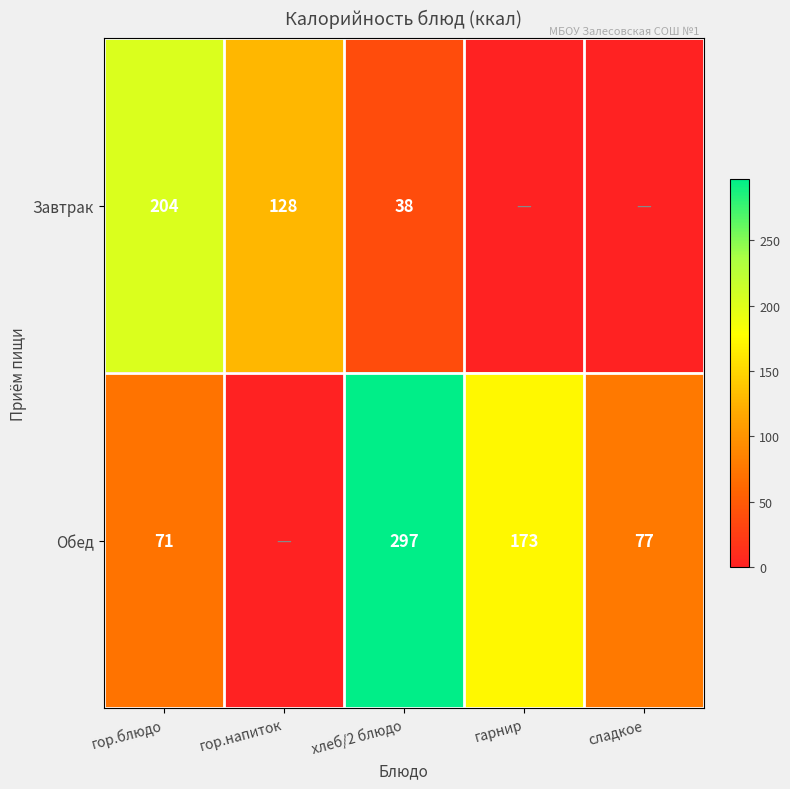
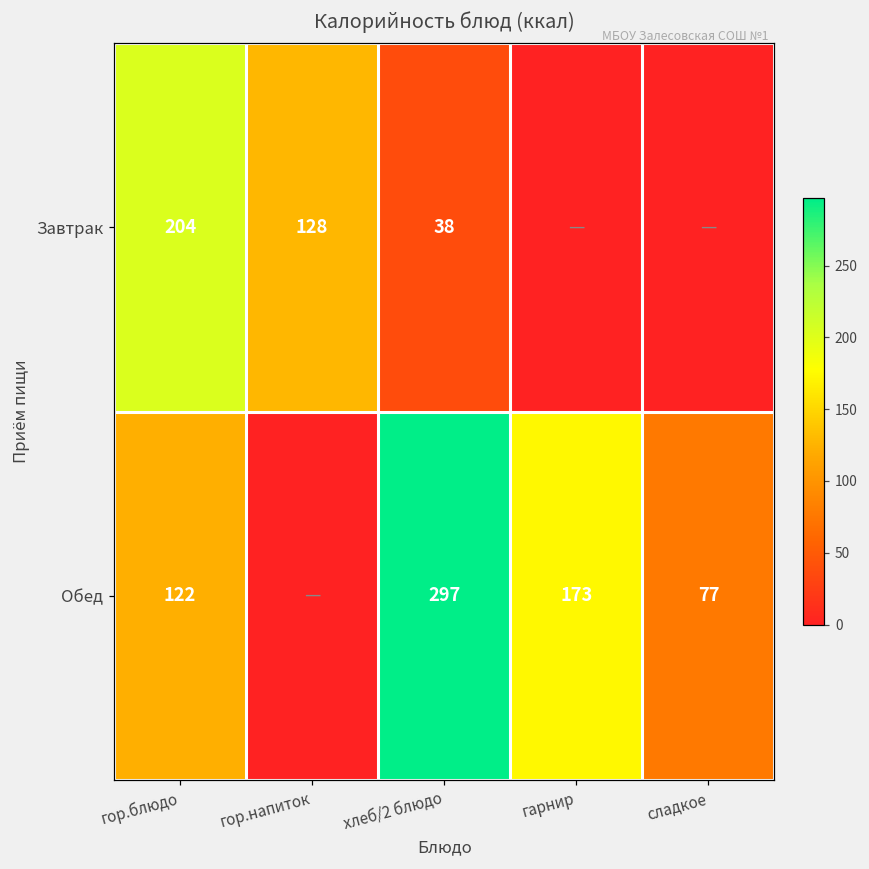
Обед, гор.блюдо: 71 -> 122
